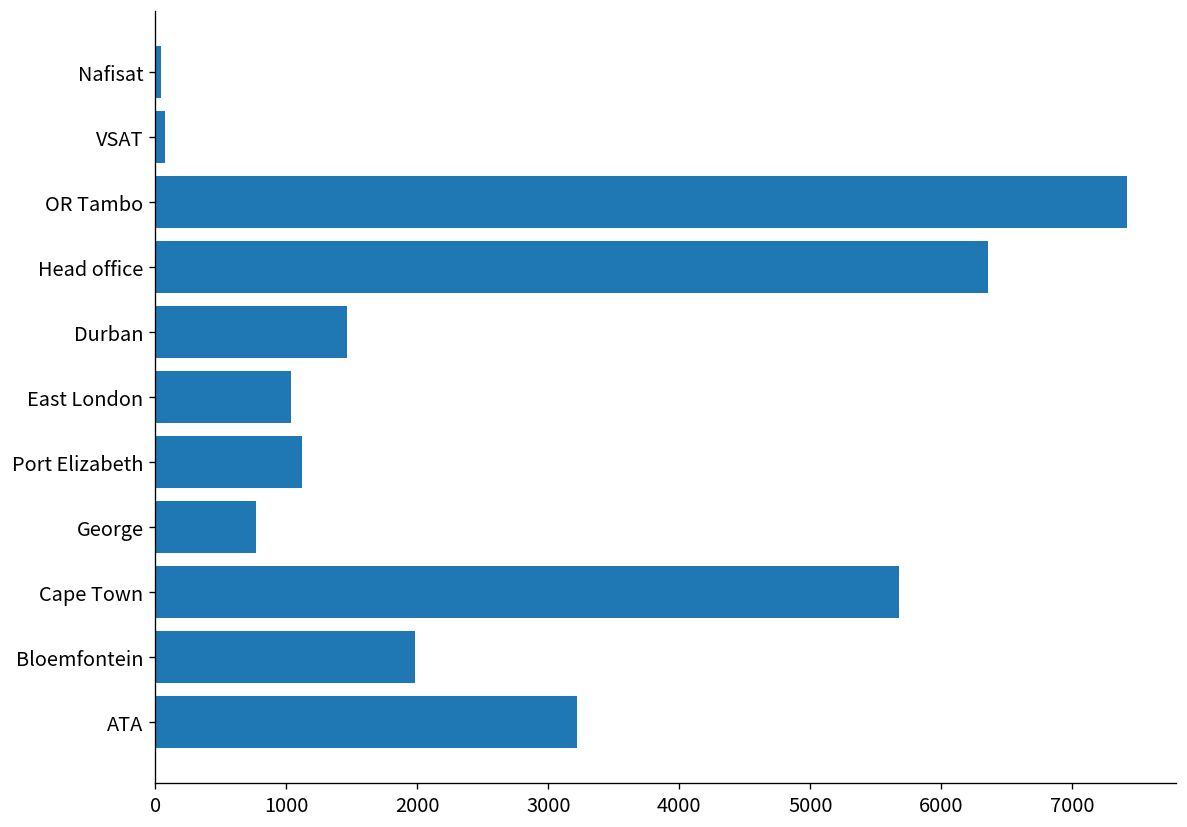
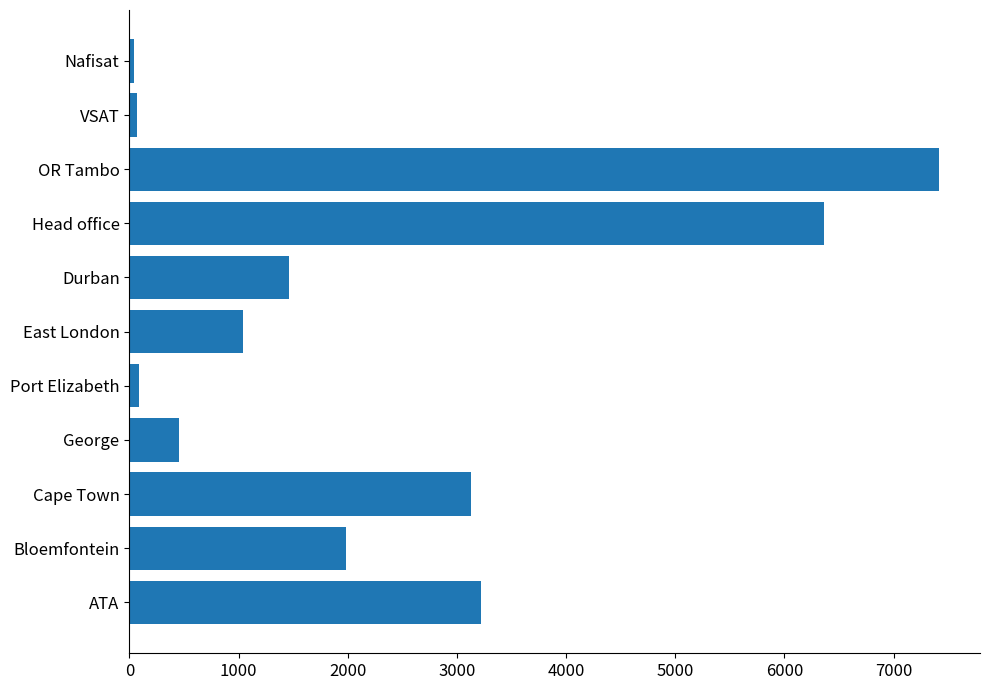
Port Elizabeth: 1120 -> 90
George: 770 -> 450
Cape Town: 5680 -> 3130
